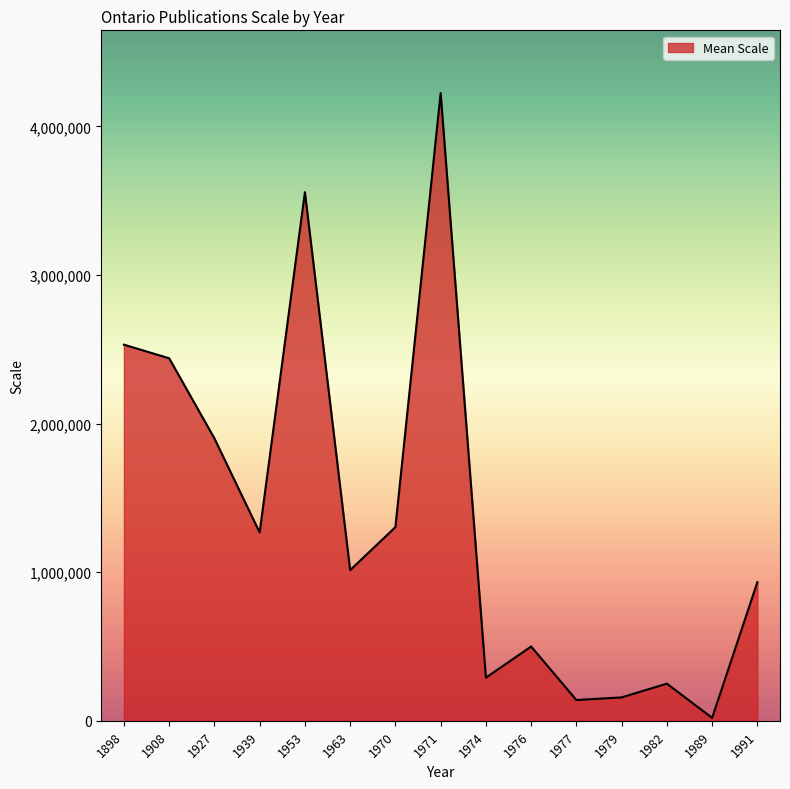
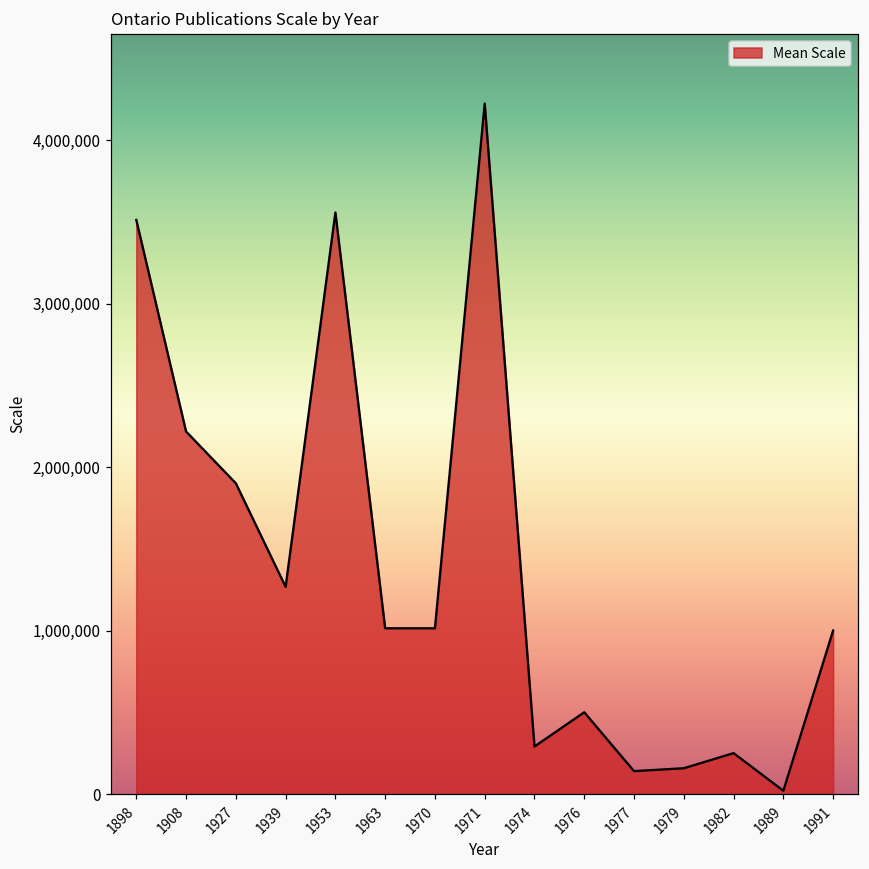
1898: 2,530,000 -> 3,510,000
1908: 2,440,000 -> 2,220,000
1970: 1,300,000 -> 1,010,000
1991: 930,000 -> 1,000,000
